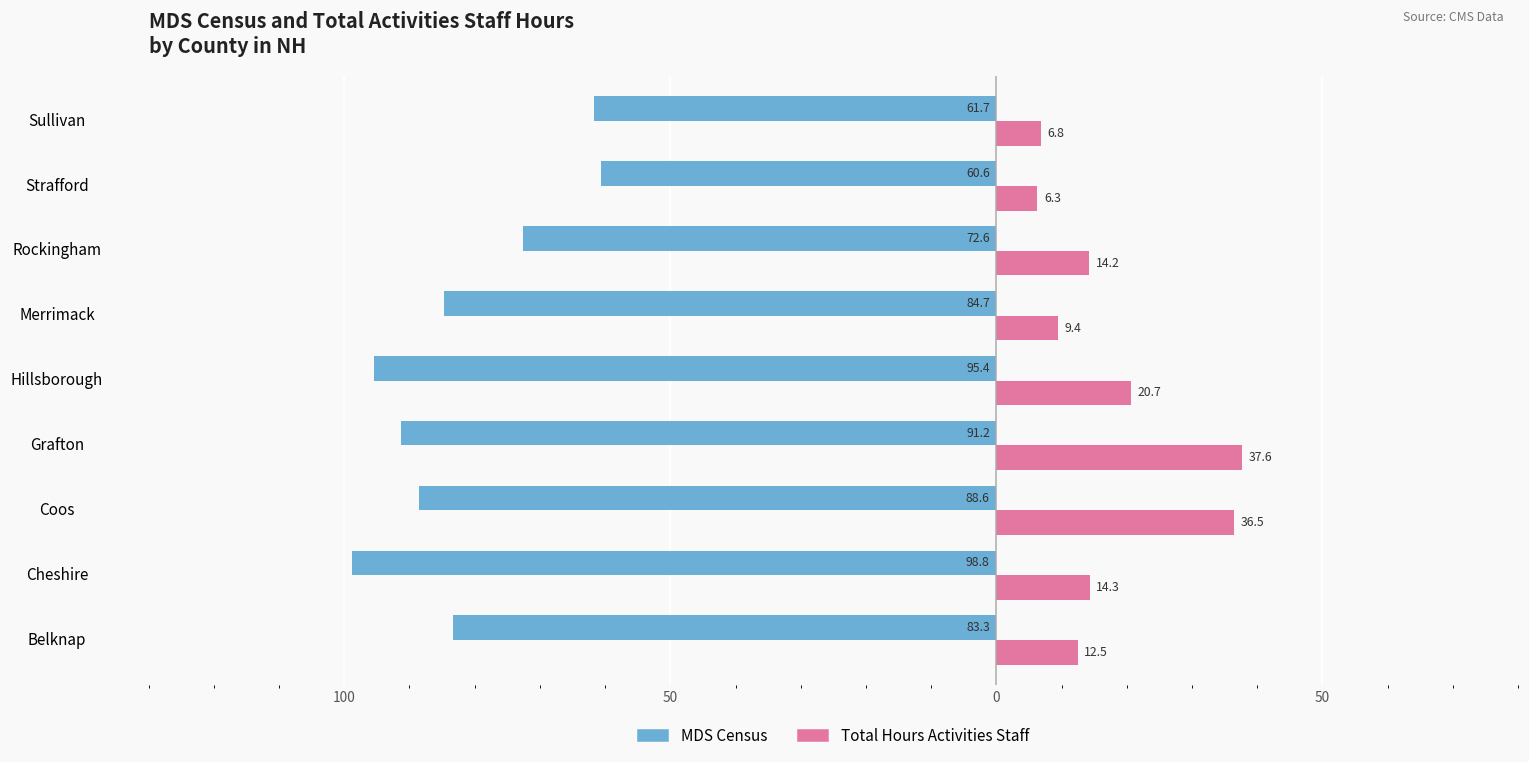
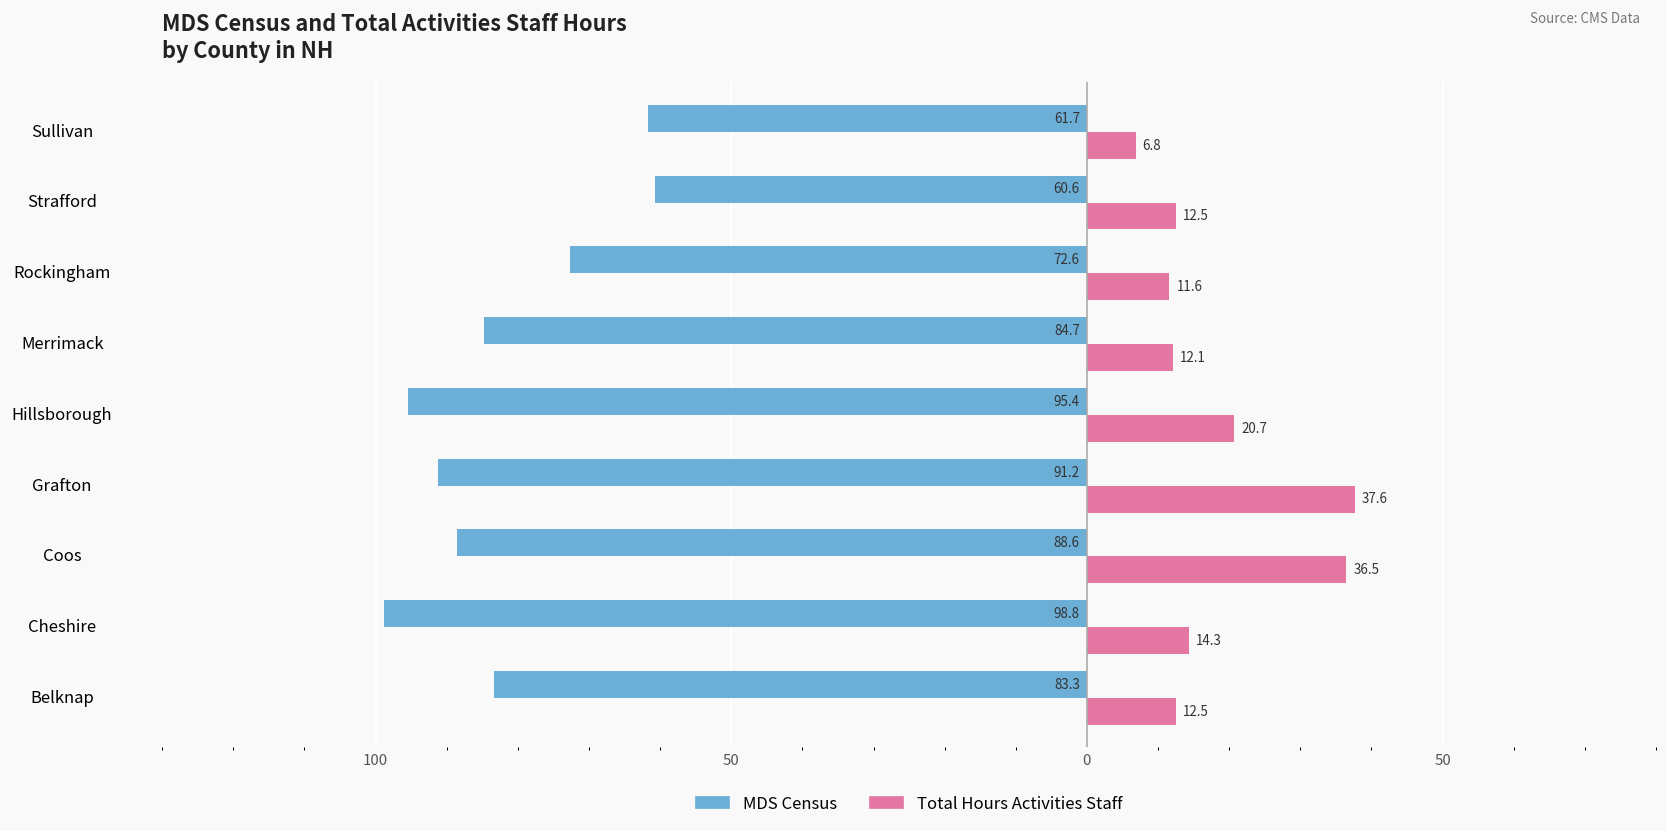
Total Hours Activities Staff, Strafford: 6.3 -> 12.5
Total Hours Activities Staff, Rockingham: 14.2 -> 11.6
Total Hours Activities Staff, Merrimack: 9.4 -> 12.1
